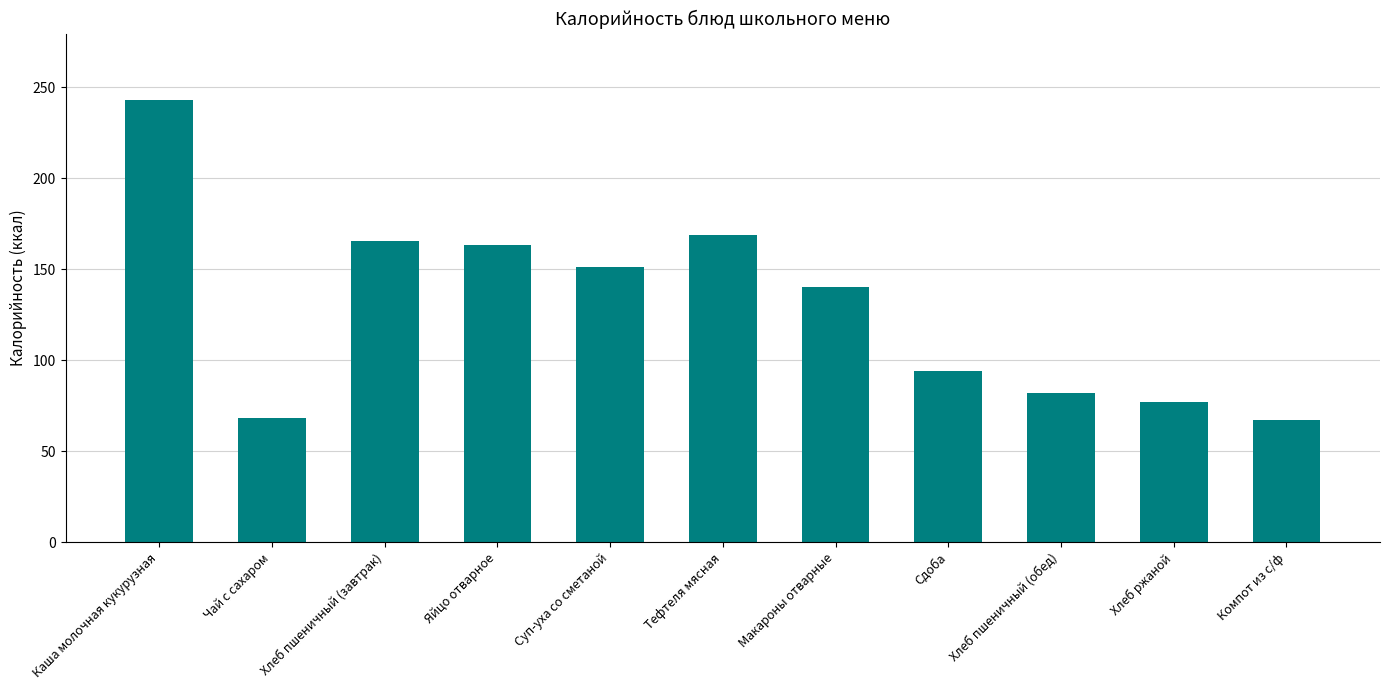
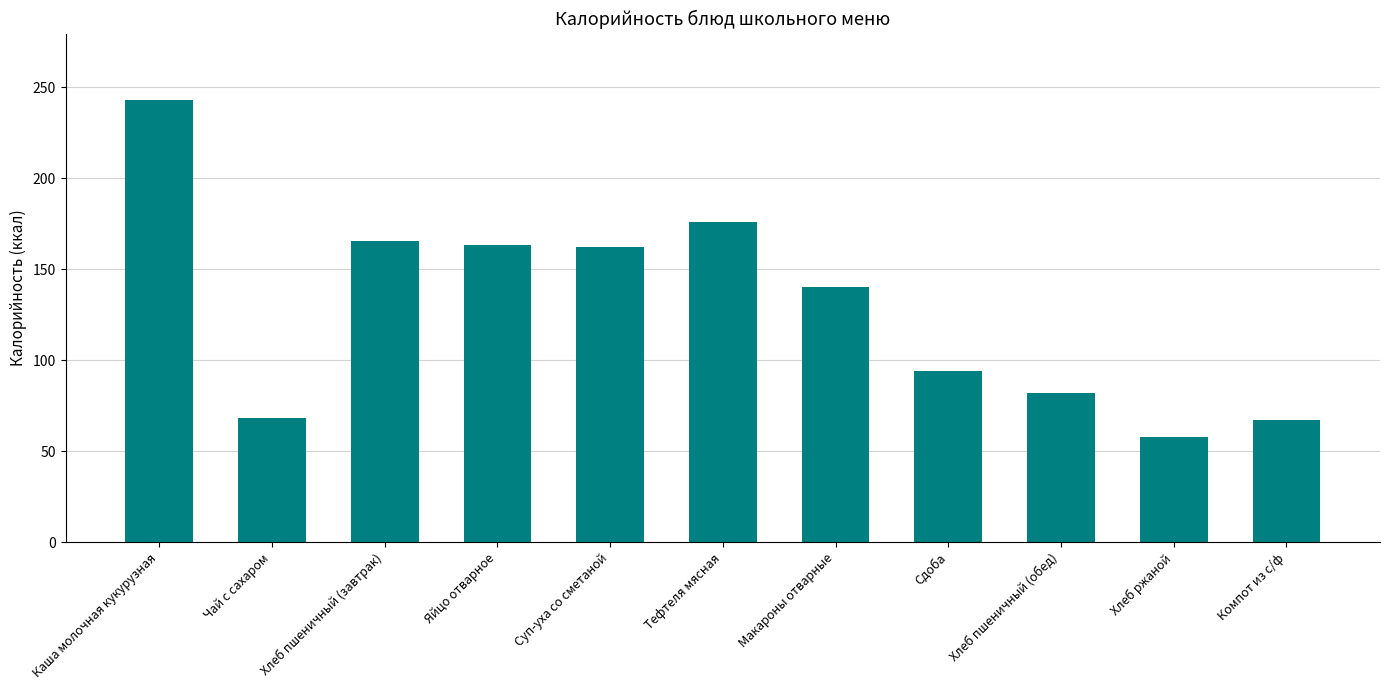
Суп-уха со сметаной: 151 -> 162
Тефтеля мясная: 169 -> 176
Хлеб ржаной: 77 -> 58
